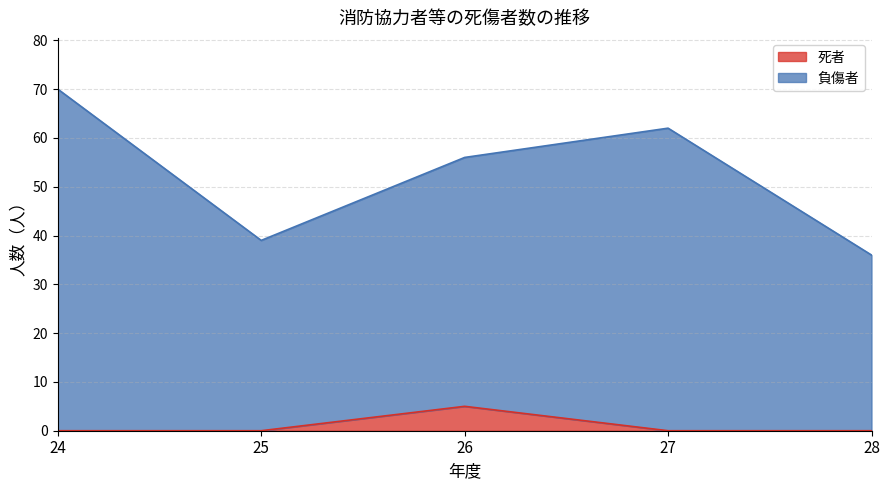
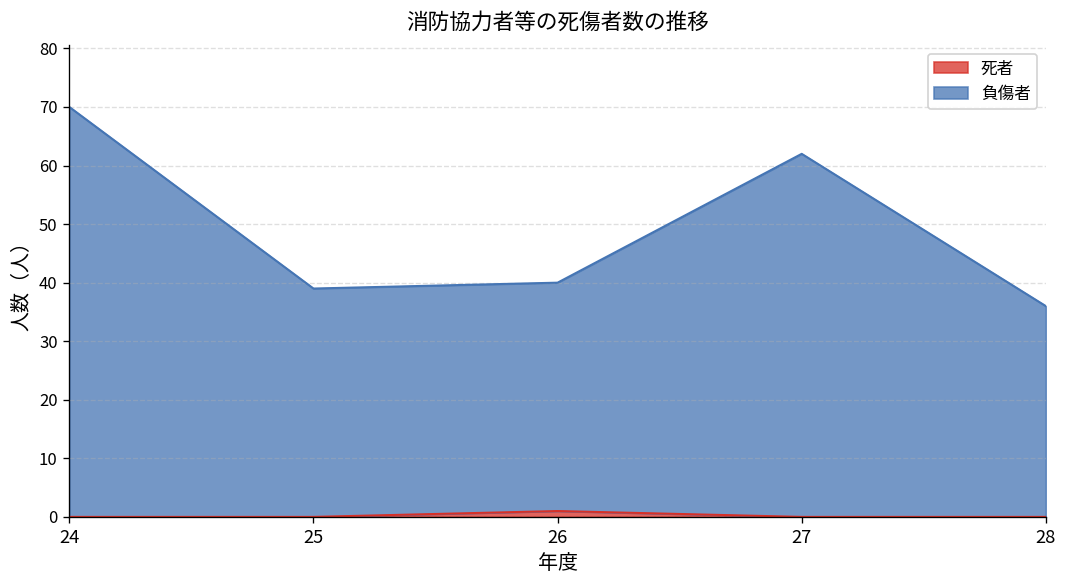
死者, 26: 5 -> 1
負傷者, 26: 51 -> 39
